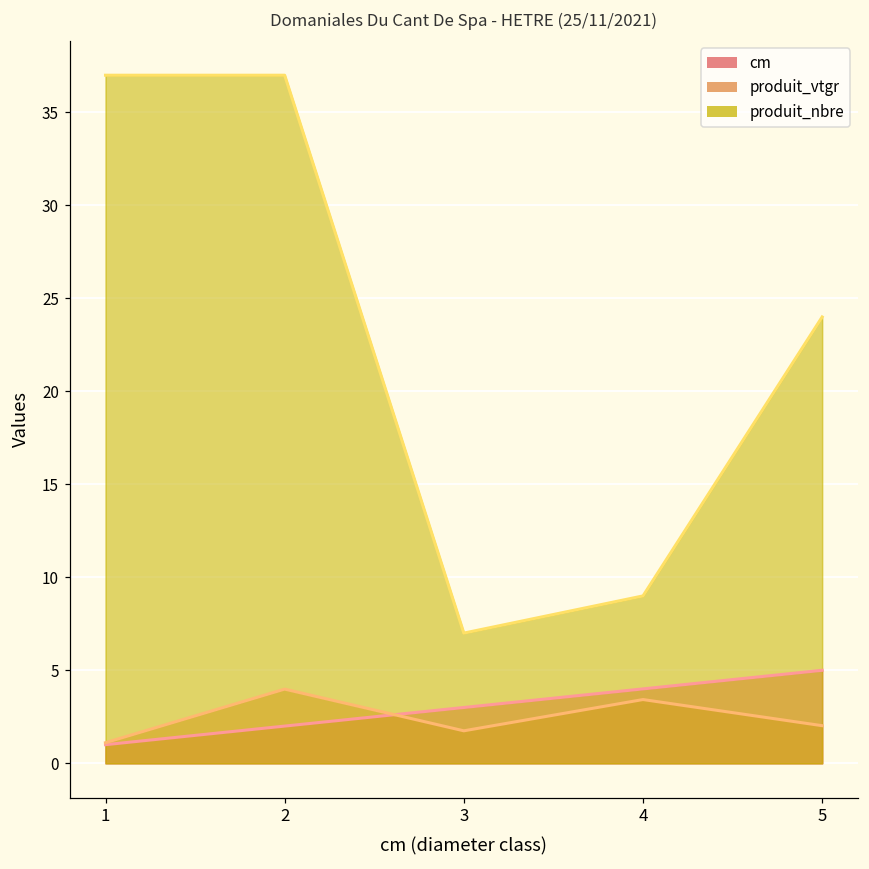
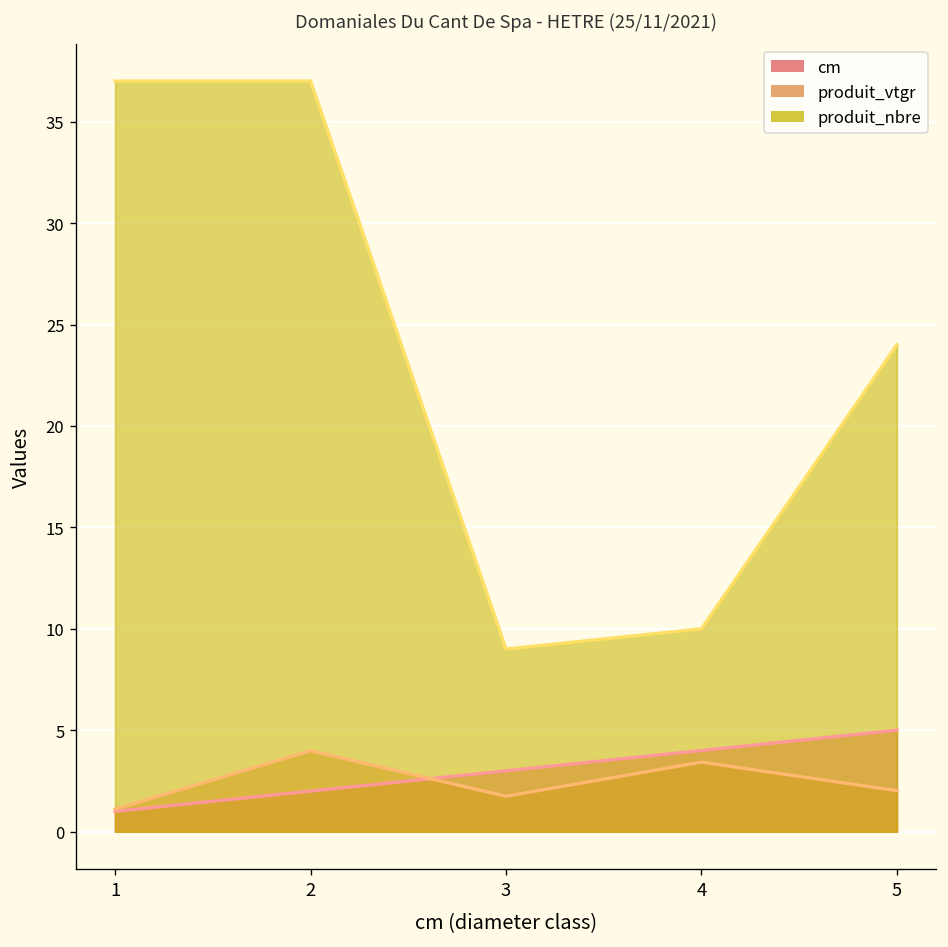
produit_nbre, 3: 7 -> 9
produit_nbre, 4: 9 -> 10
